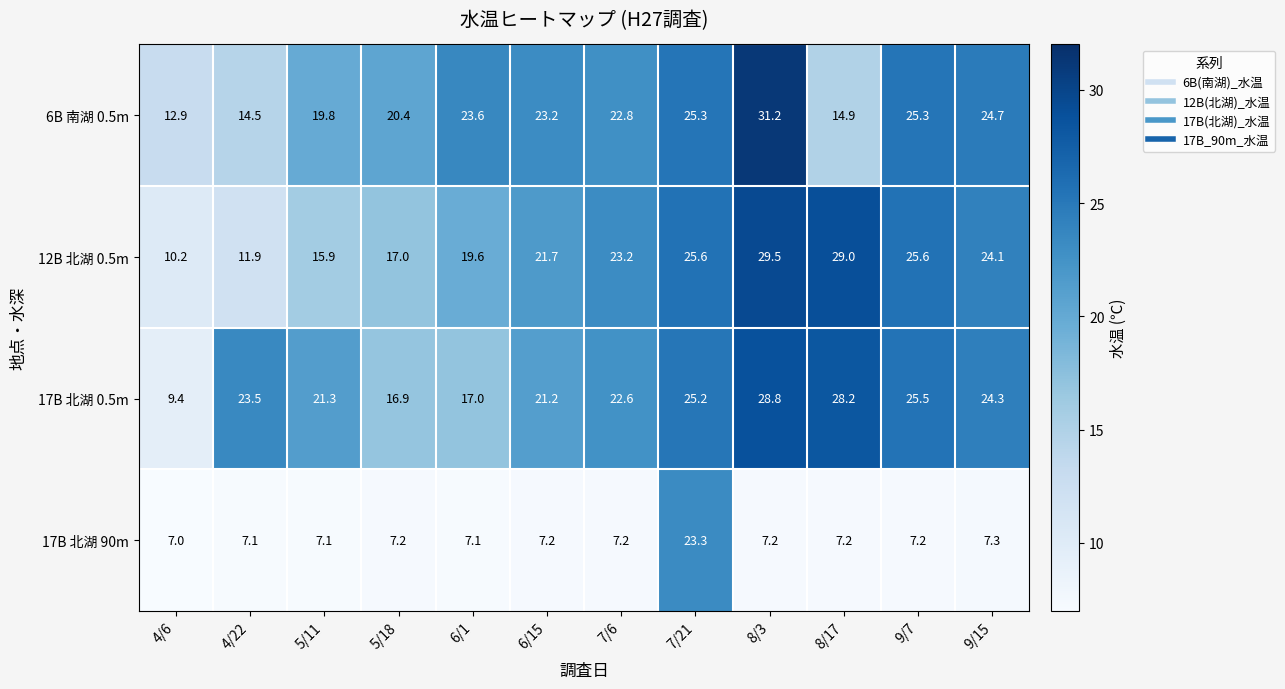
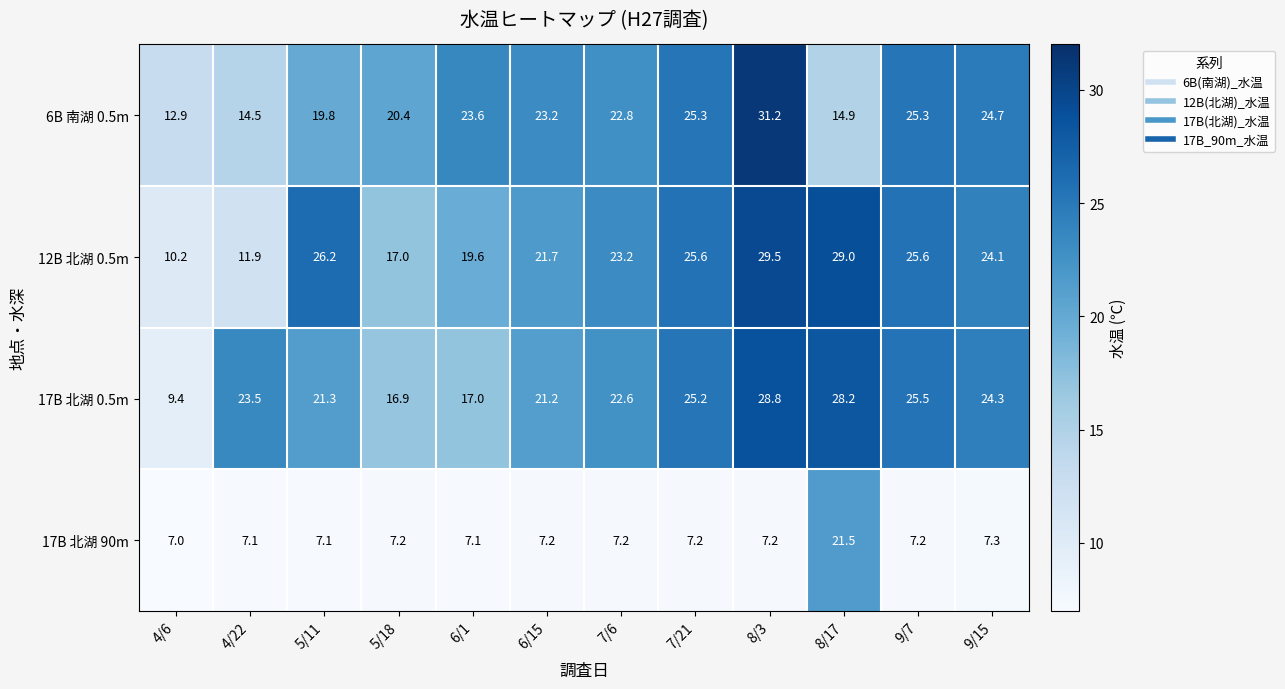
12B 北湖 0.5m, 5/11: 15.9 -> 26.2
17B 北湖 90m, 7/21: 23.3 -> 7.2
17B 北湖 90m, 8/17: 7.2 -> 21.5
